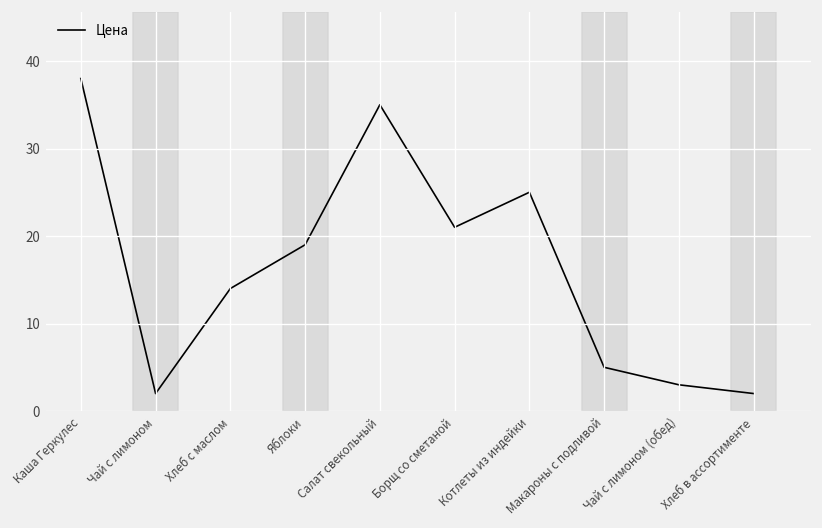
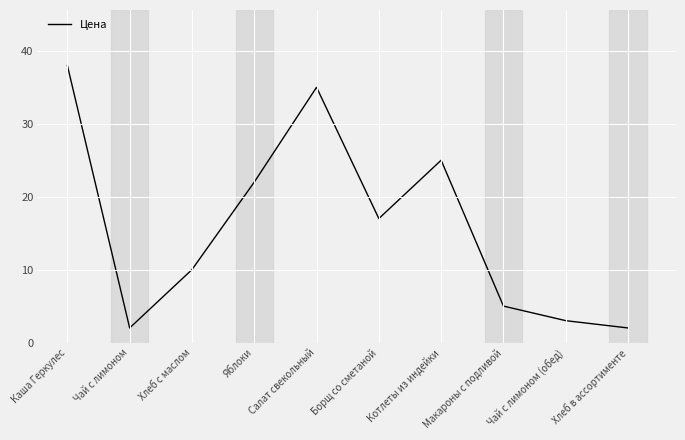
Хлеб с маслом: 14 -> 10
Яблоки: 19 -> 22
Борщ со сметаной: 21 -> 17
